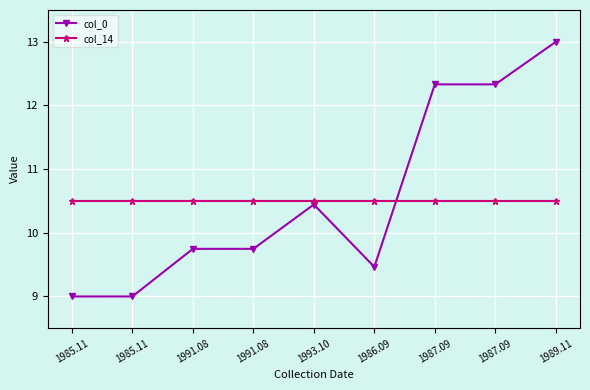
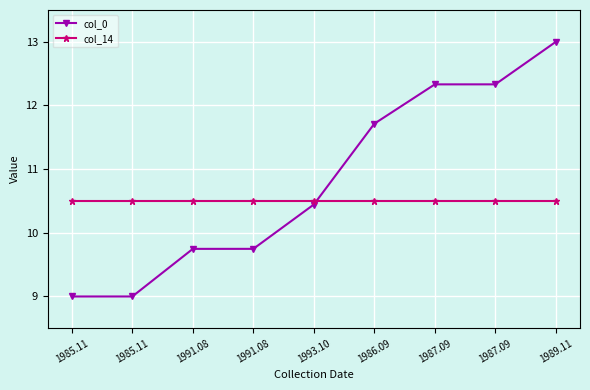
col_0, 1986.09: 9.5 -> 11.7
